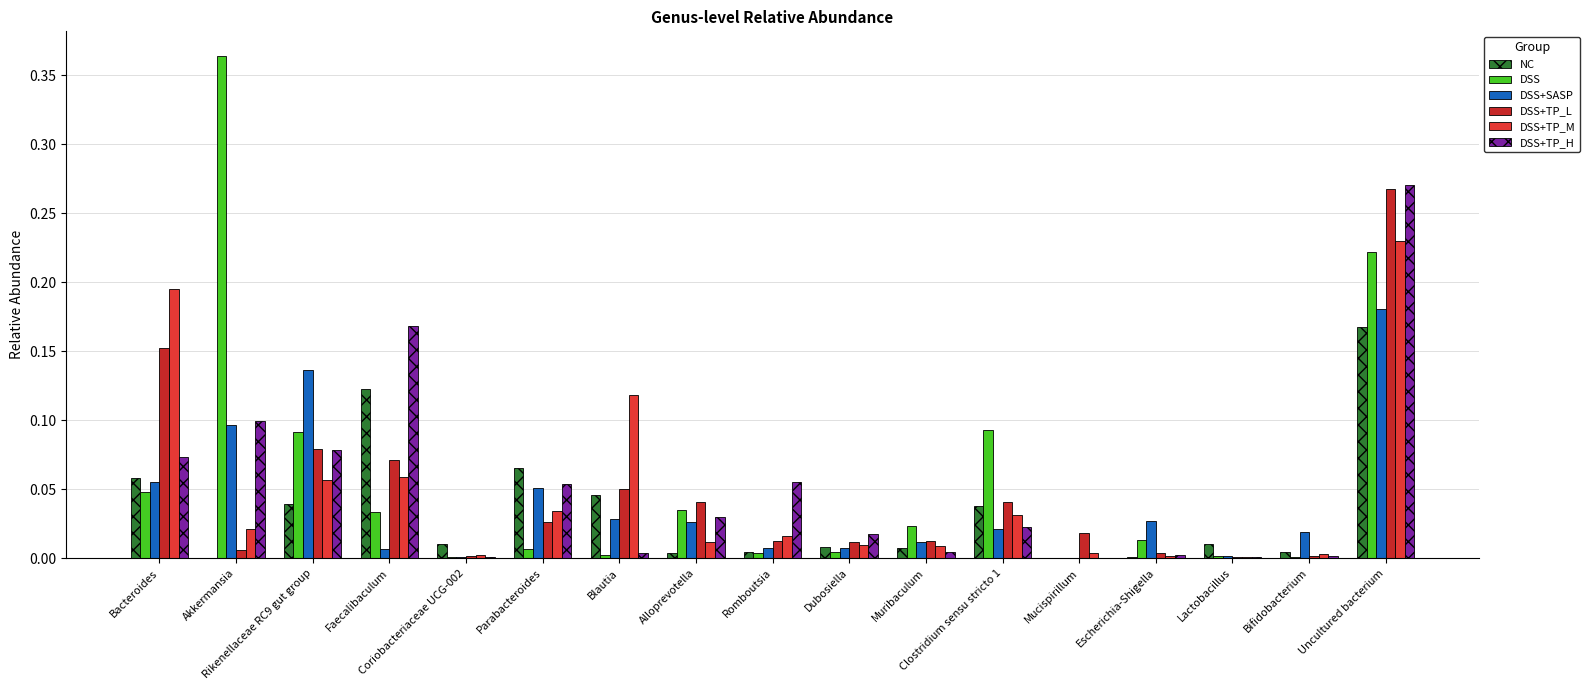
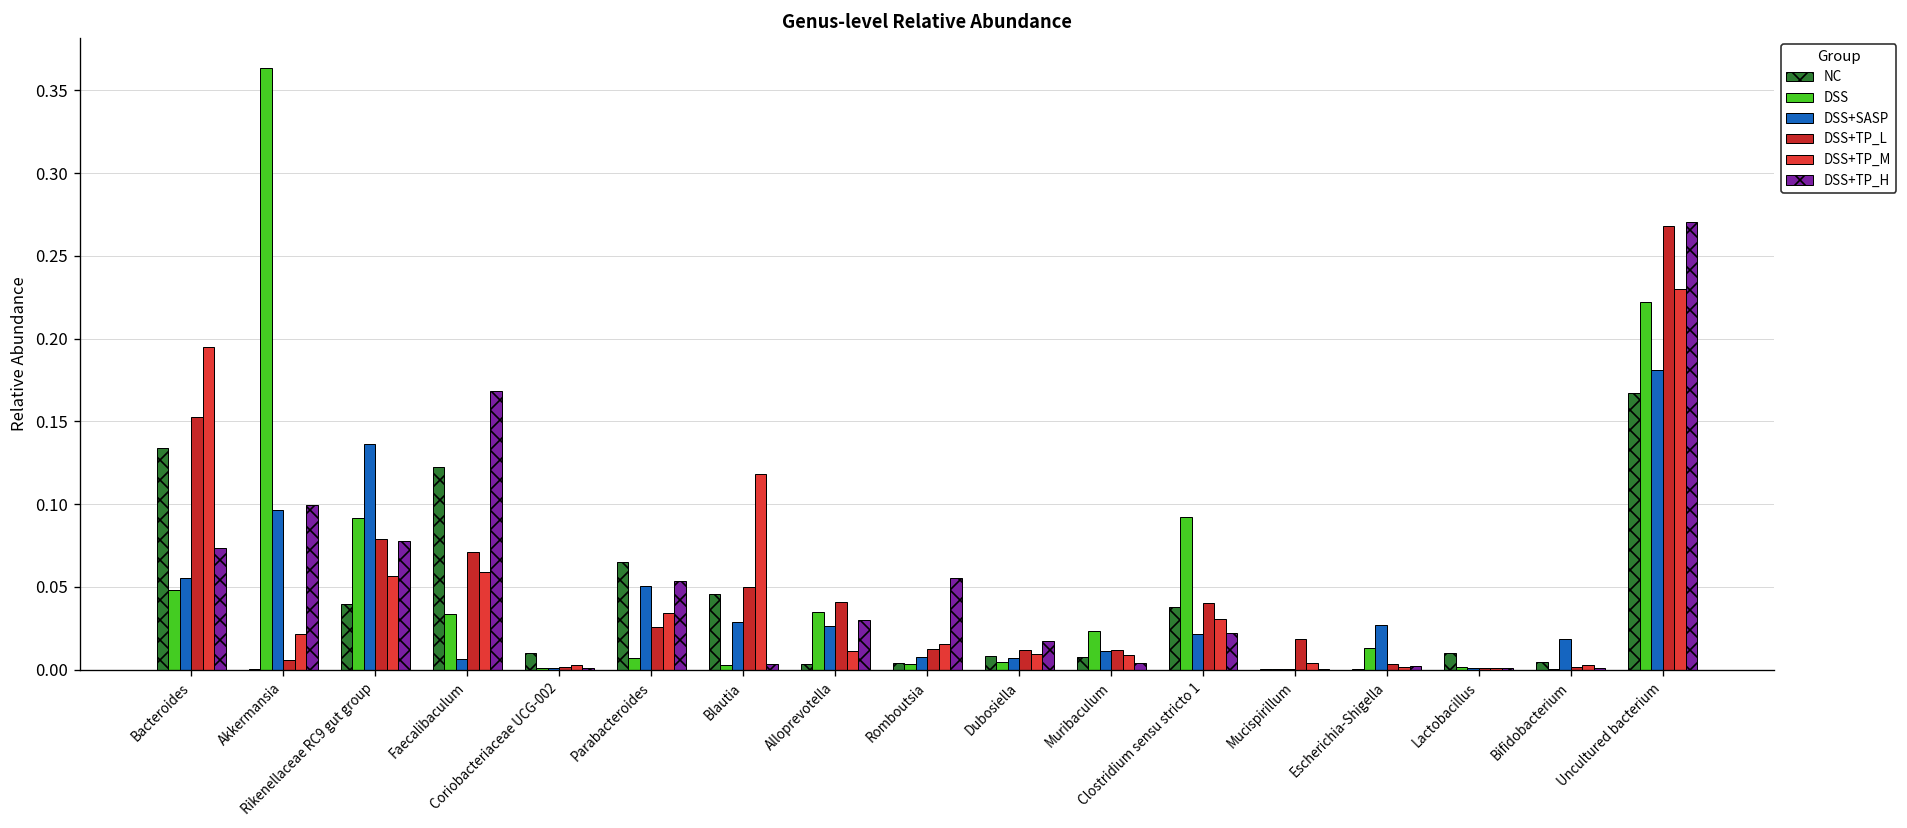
NC, Bacteroides: 0.058 -> 0.134
